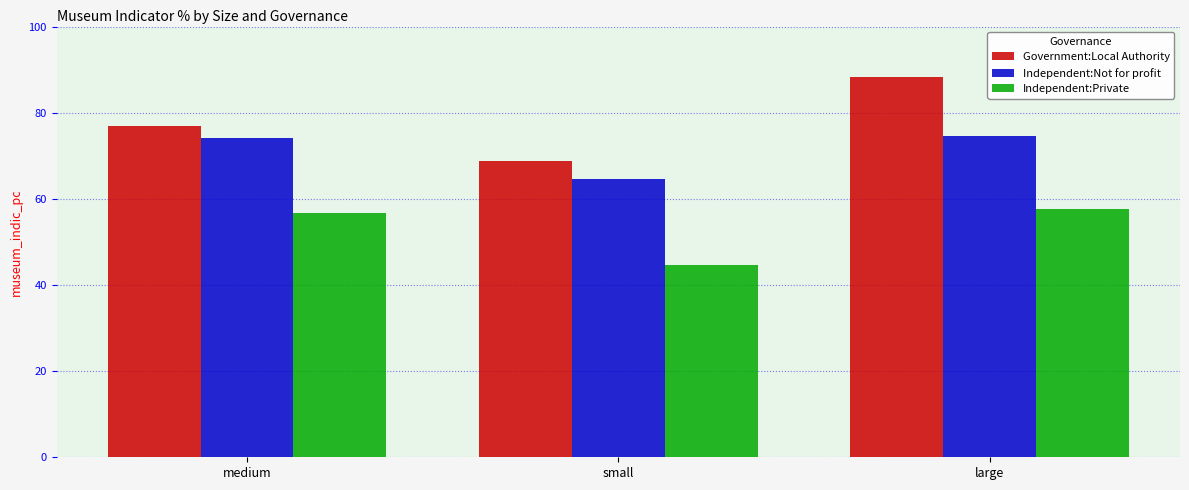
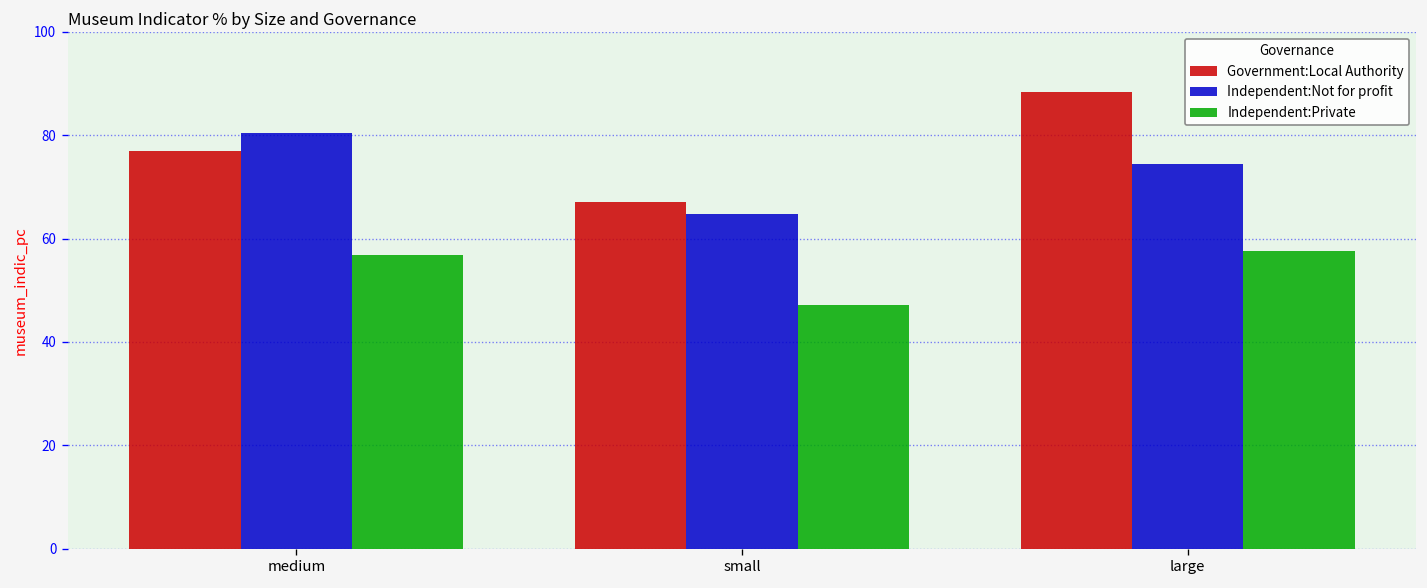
Independent:Not for profit, medium: 74 -> 81
Government:Local Authority, small: 69 -> 67
Independent:Private, small: 45 -> 47
